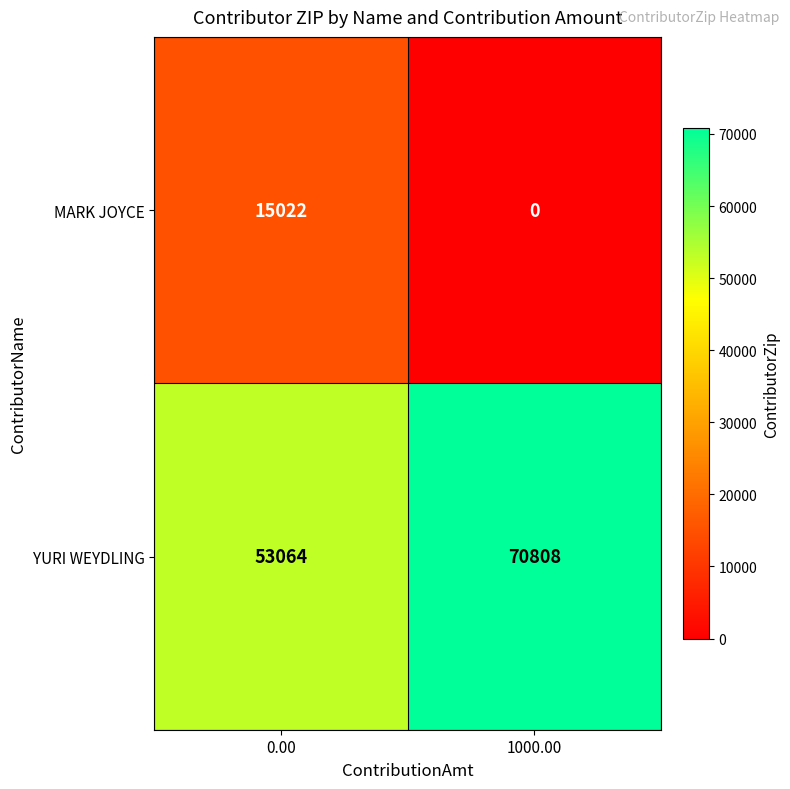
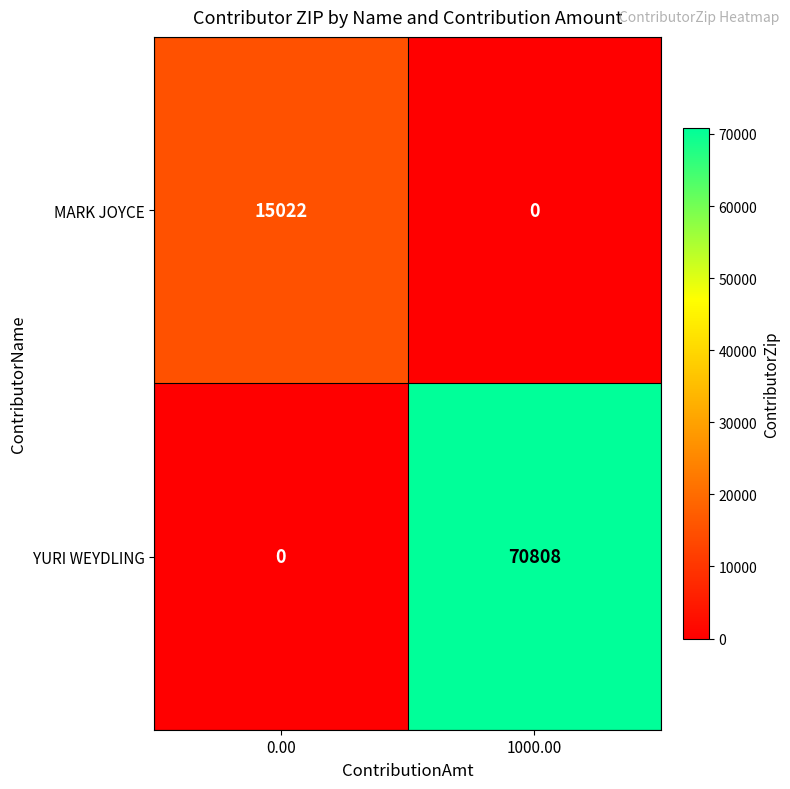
YURI WEYDLING, 0.00: 53064 -> 0
